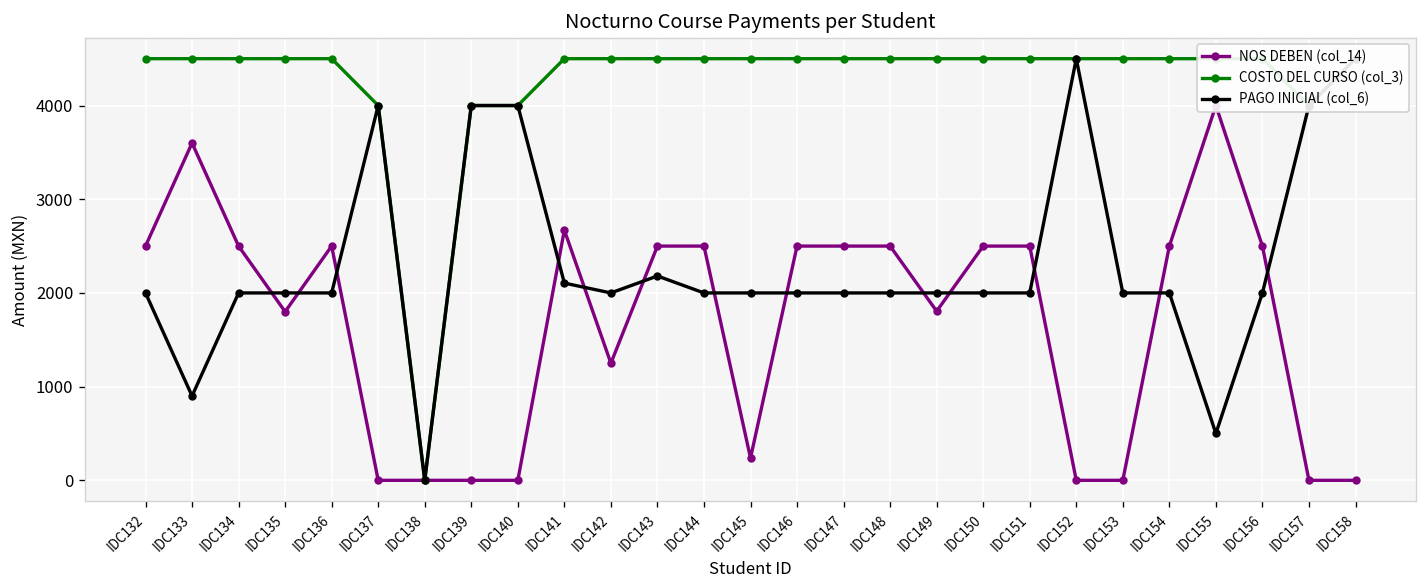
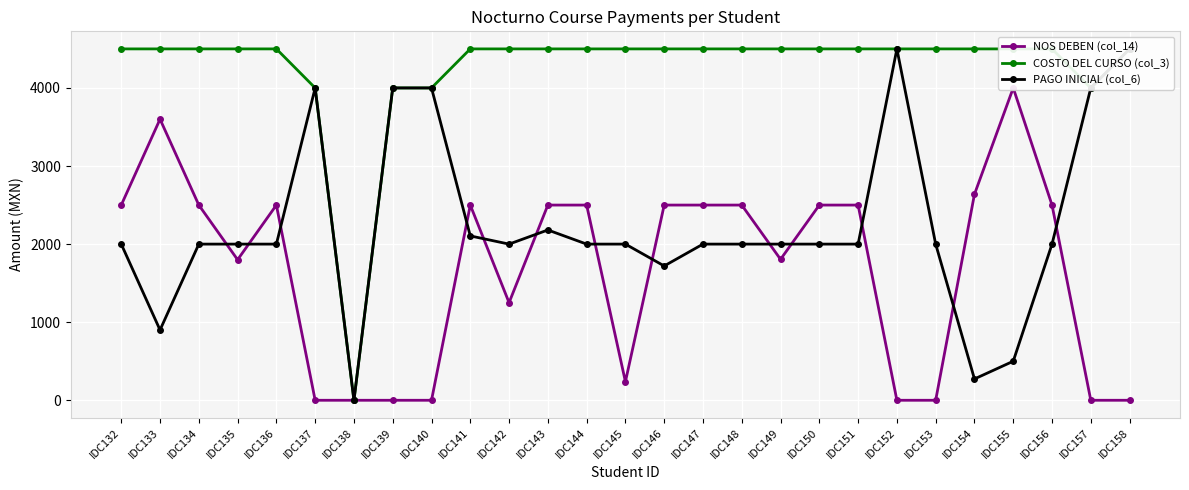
NOS DEBEN (col_14), IDC141: 2700 -> 2500
PAGO INICIAL (col_6), IDC146: 2000 -> 1700
NOS DEBEN (col_14), IDC154: 2500 -> 2600
PAGO INICIAL (col_6), IDC154: 2000 -> 300
